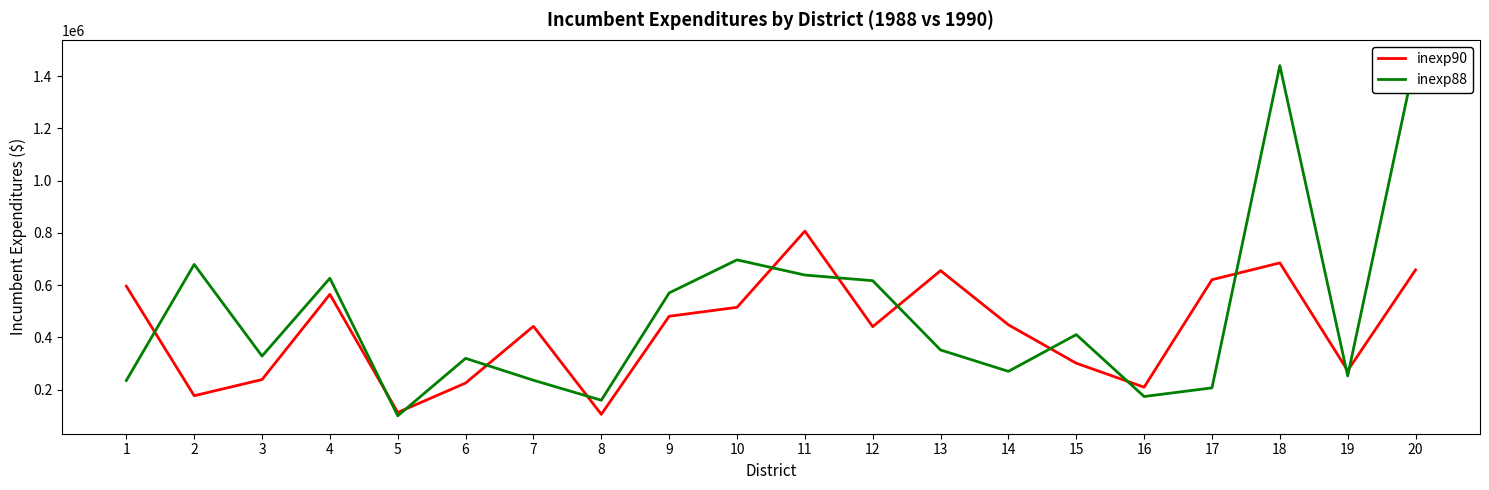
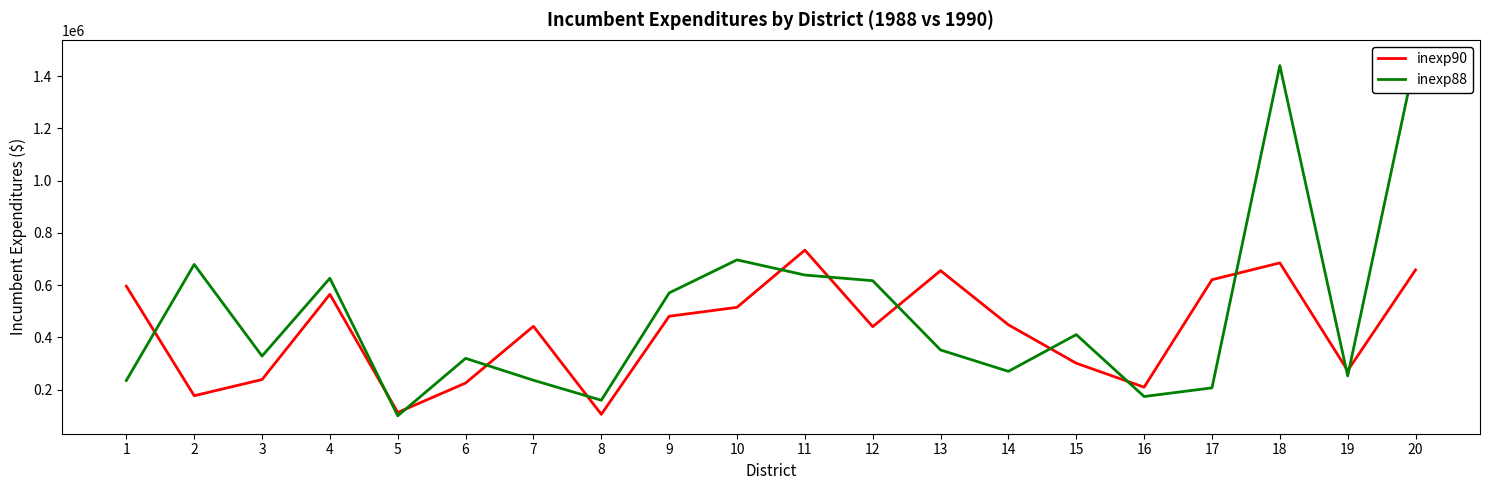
inexp90, 11: 810000 -> 730000
